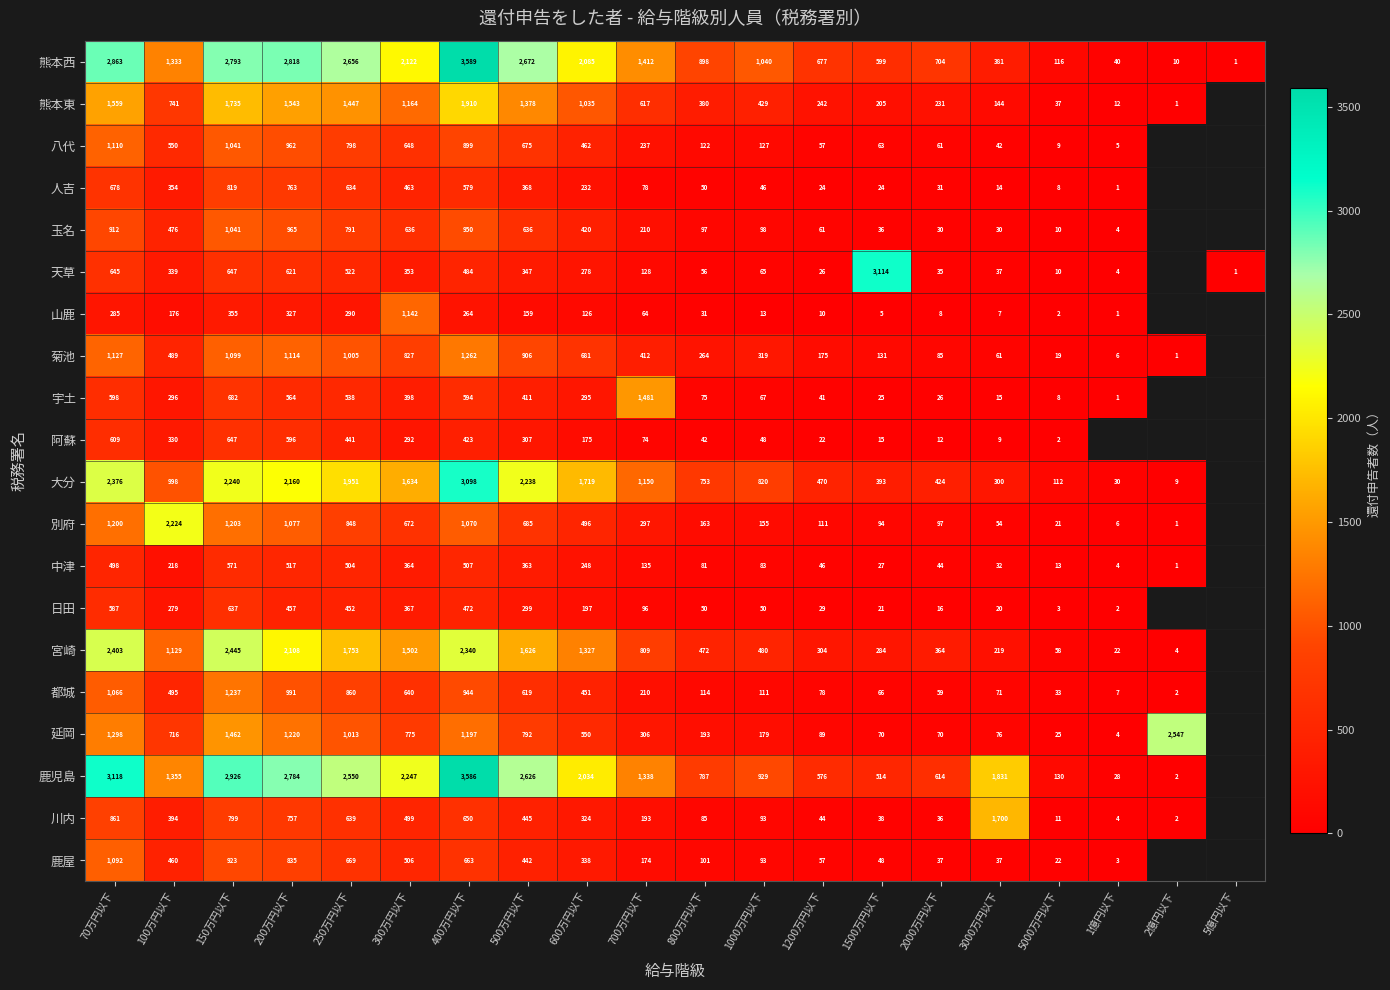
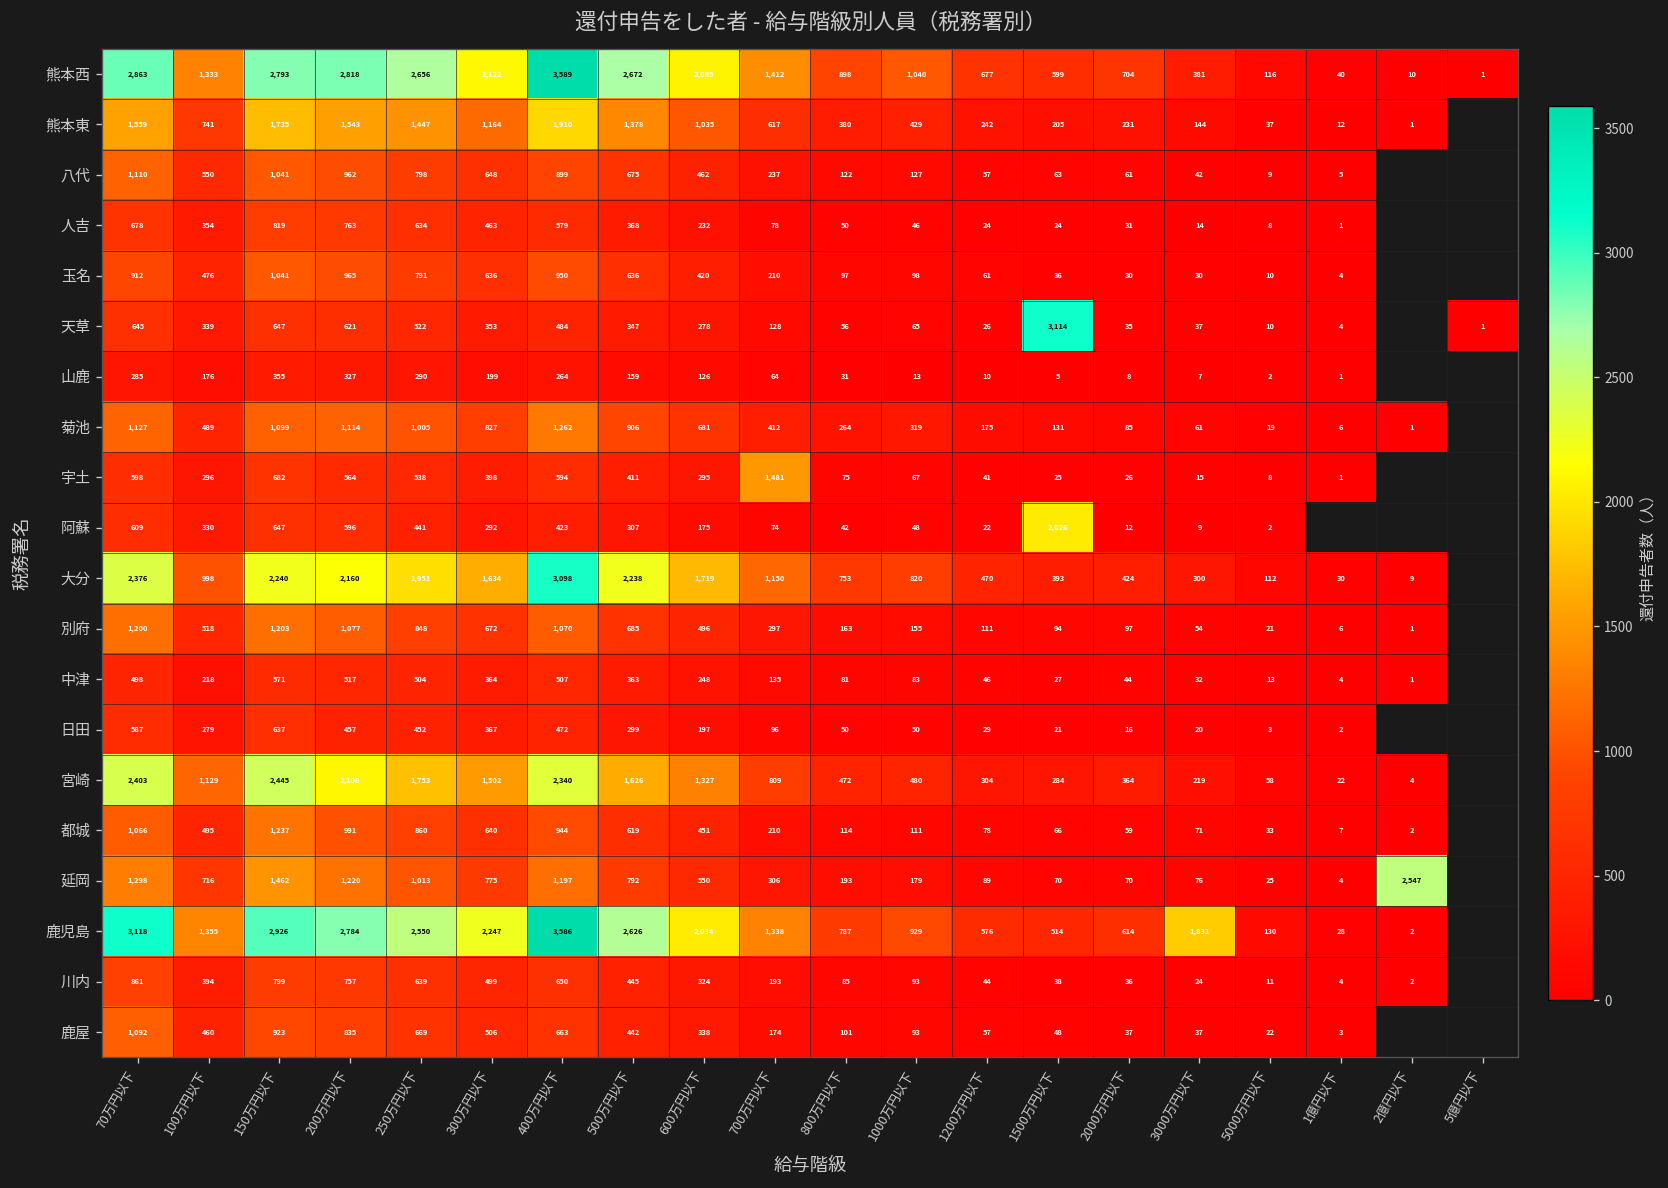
山鹿, 300万円以下: 1,142 -> 199
阿蘇, 1500万円以下: 15 -> 2,026
別府, 100万円以下: 2,224 -> 518
川内, 3000万円以下: 1,700 -> 24
